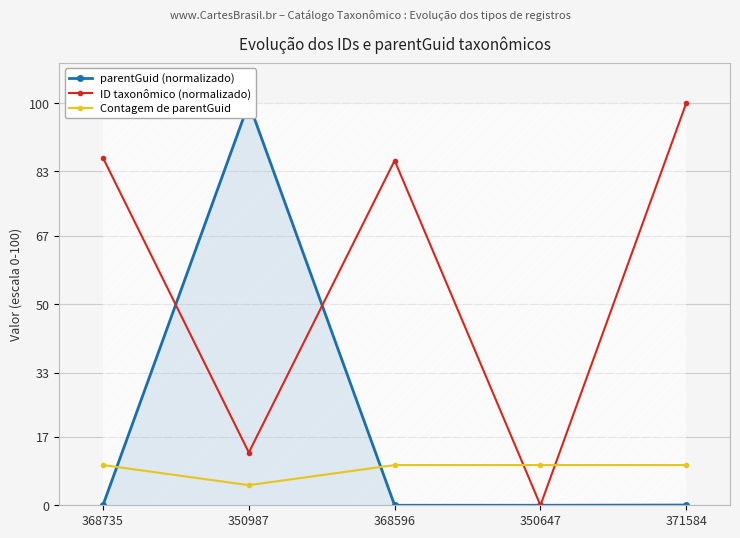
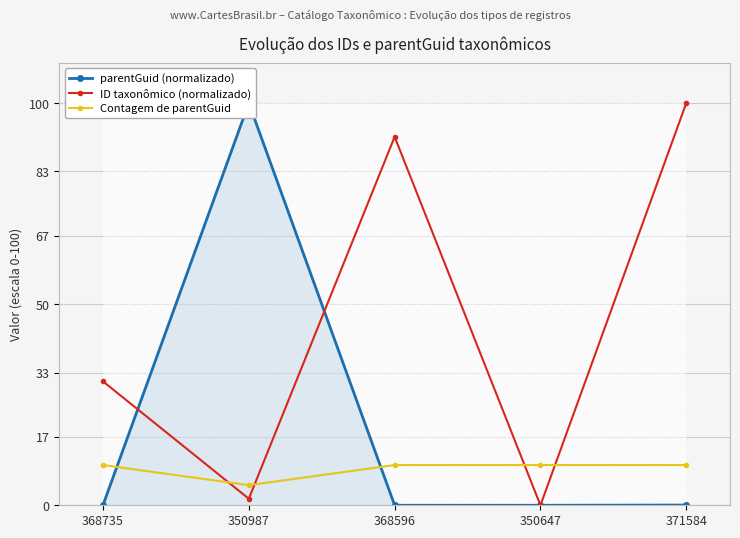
ID taxonômico (normalizado), 368735: 86 -> 31
ID taxonômico (normalizado), 350987: 13 -> 2
ID taxonômico (normalizado), 368596: 86 -> 92
